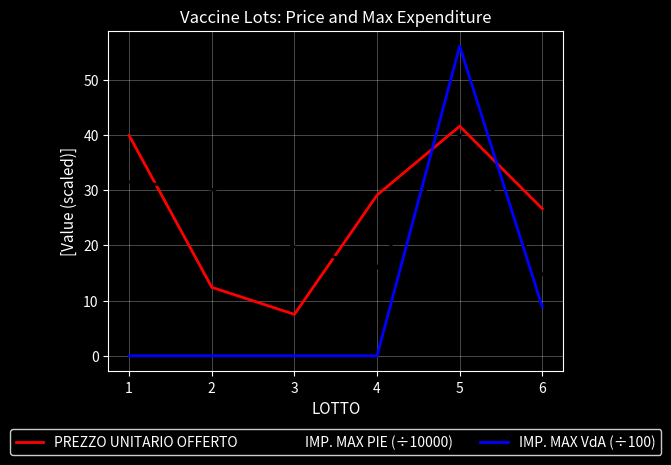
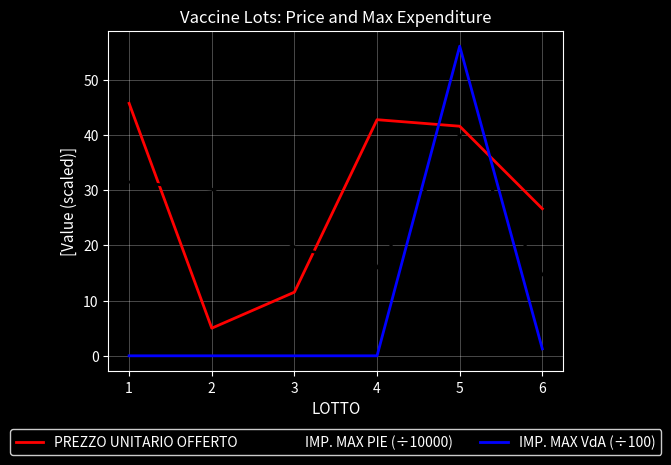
PREZZO UNITARIO OFFERTO, 1: 40 -> 46
PREZZO UNITARIO OFFERTO, 2: 12 -> 5
PREZZO UNITARIO OFFERTO, 3: 8 -> 12
PREZZO UNITARIO OFFERTO, 4: 29 -> 43
IMP. MAX VdA (÷100), 6: 9 -> 1
